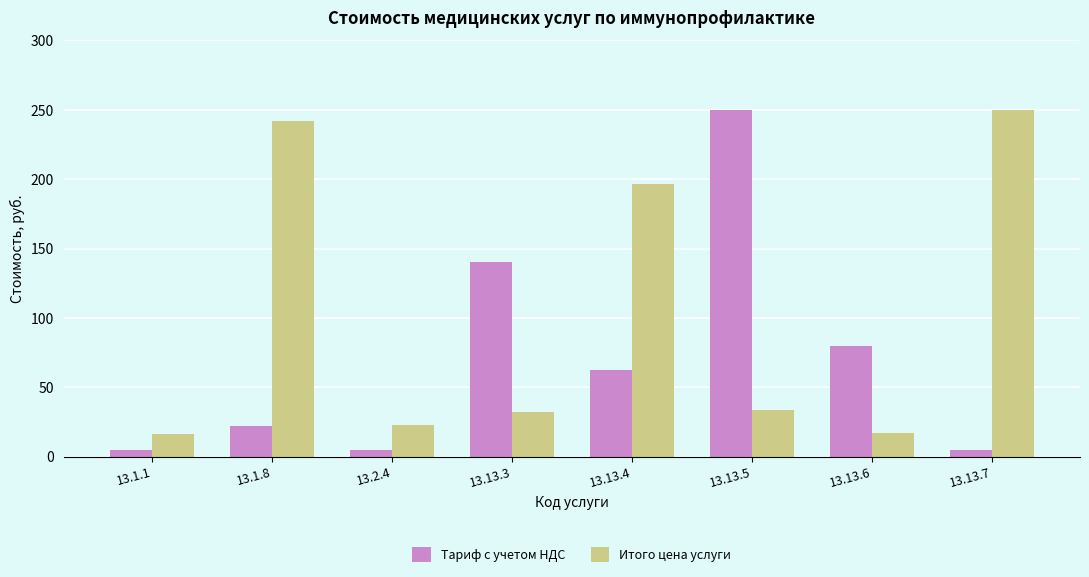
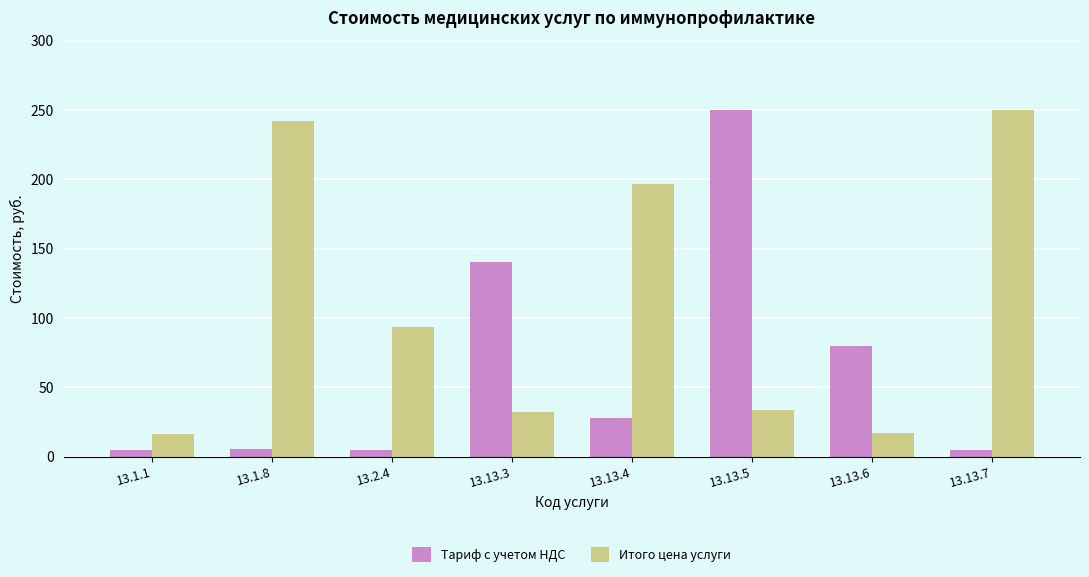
Тариф с учетом НДС, 13.1.8: 22 -> 6
Итого цена услуги, 13.2.4: 23 -> 94
Тариф с учетом НДС, 13.13.4: 62 -> 28
